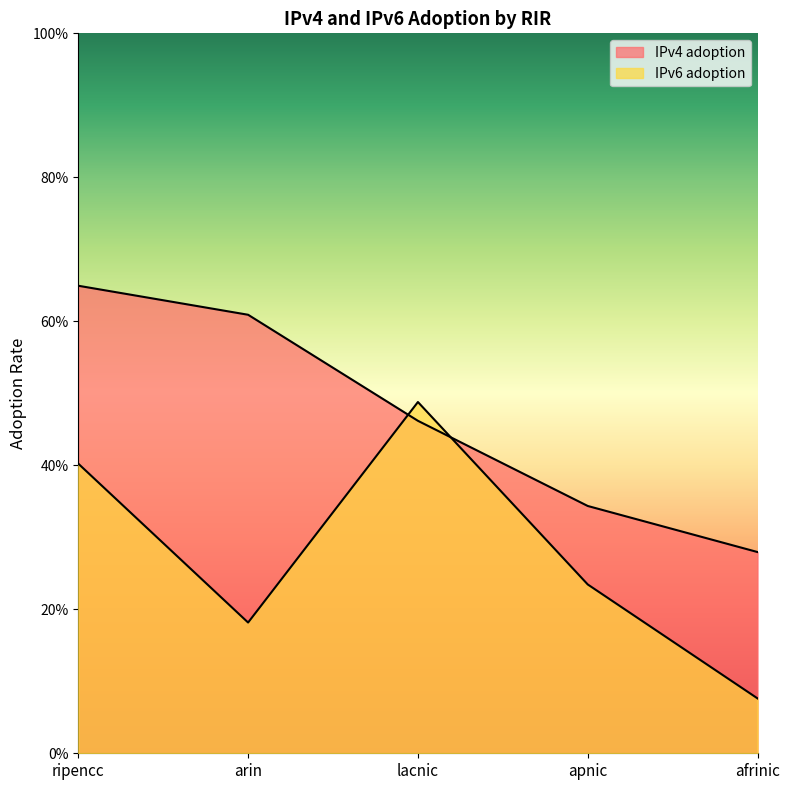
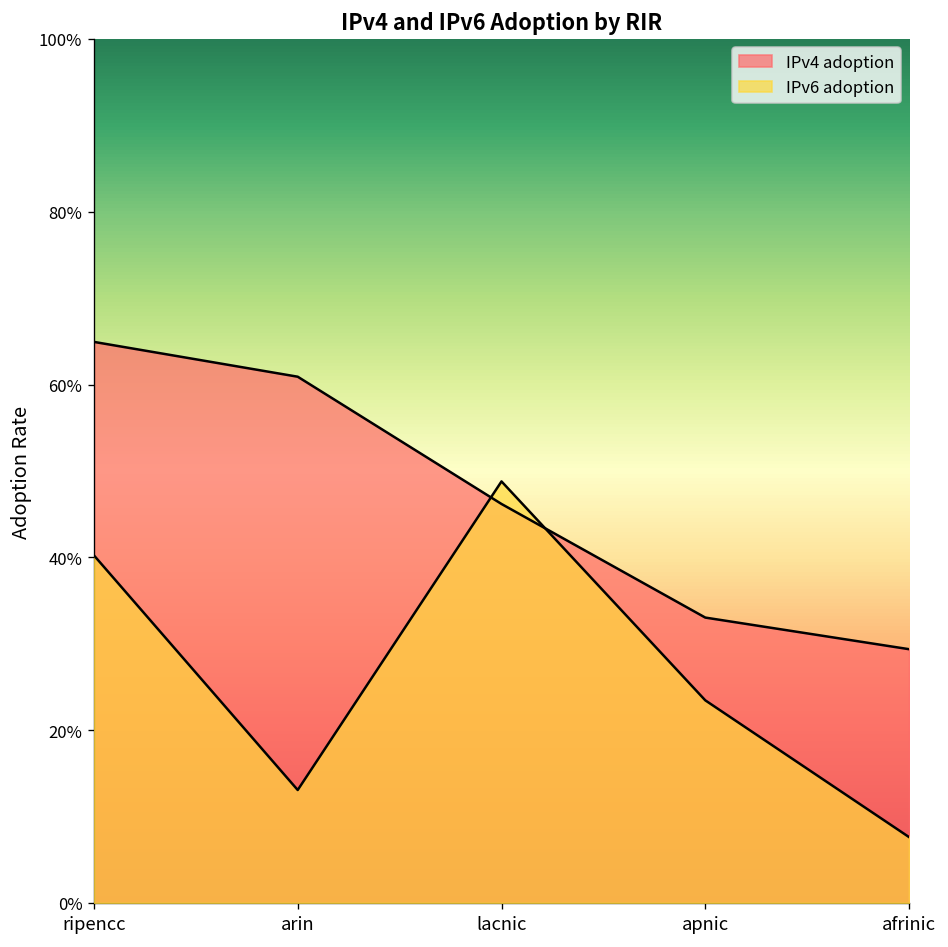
IPv6 adoption, arin: 18% -> 13%
IPv4 adoption, apnic: 34% -> 33%
IPv4 adoption, afrinic: 28% -> 29%
